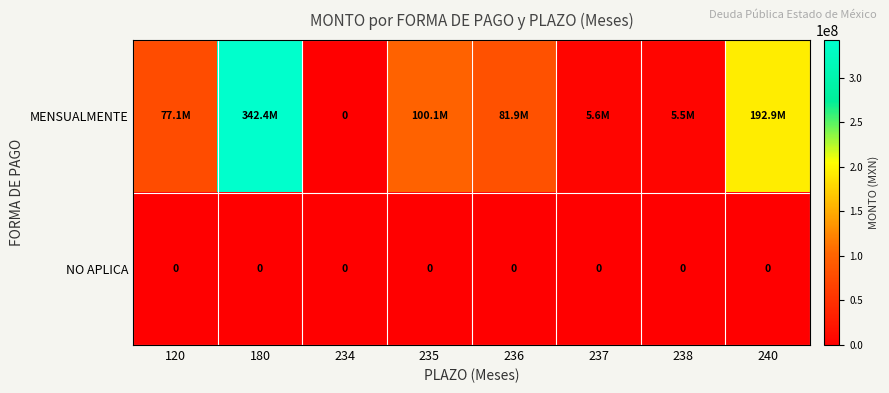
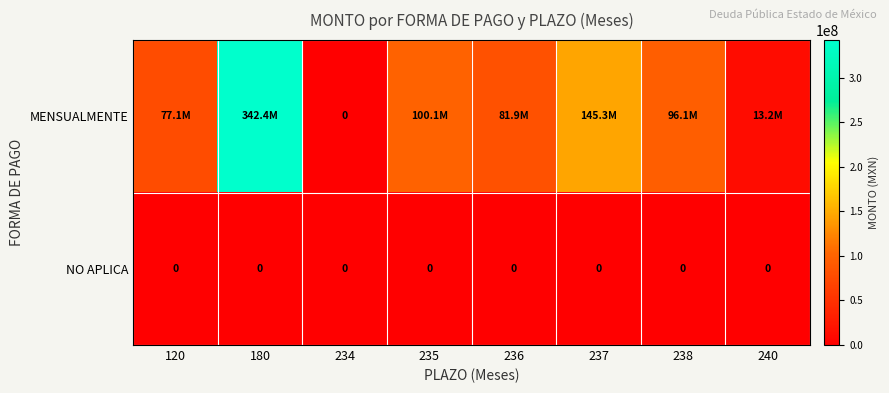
MENSUALMENTE, 237: 5.6M -> 145.3M
MENSUALMENTE, 238: 5.5M -> 96.1M
MENSUALMENTE, 240: 192.9M -> 13.2M
